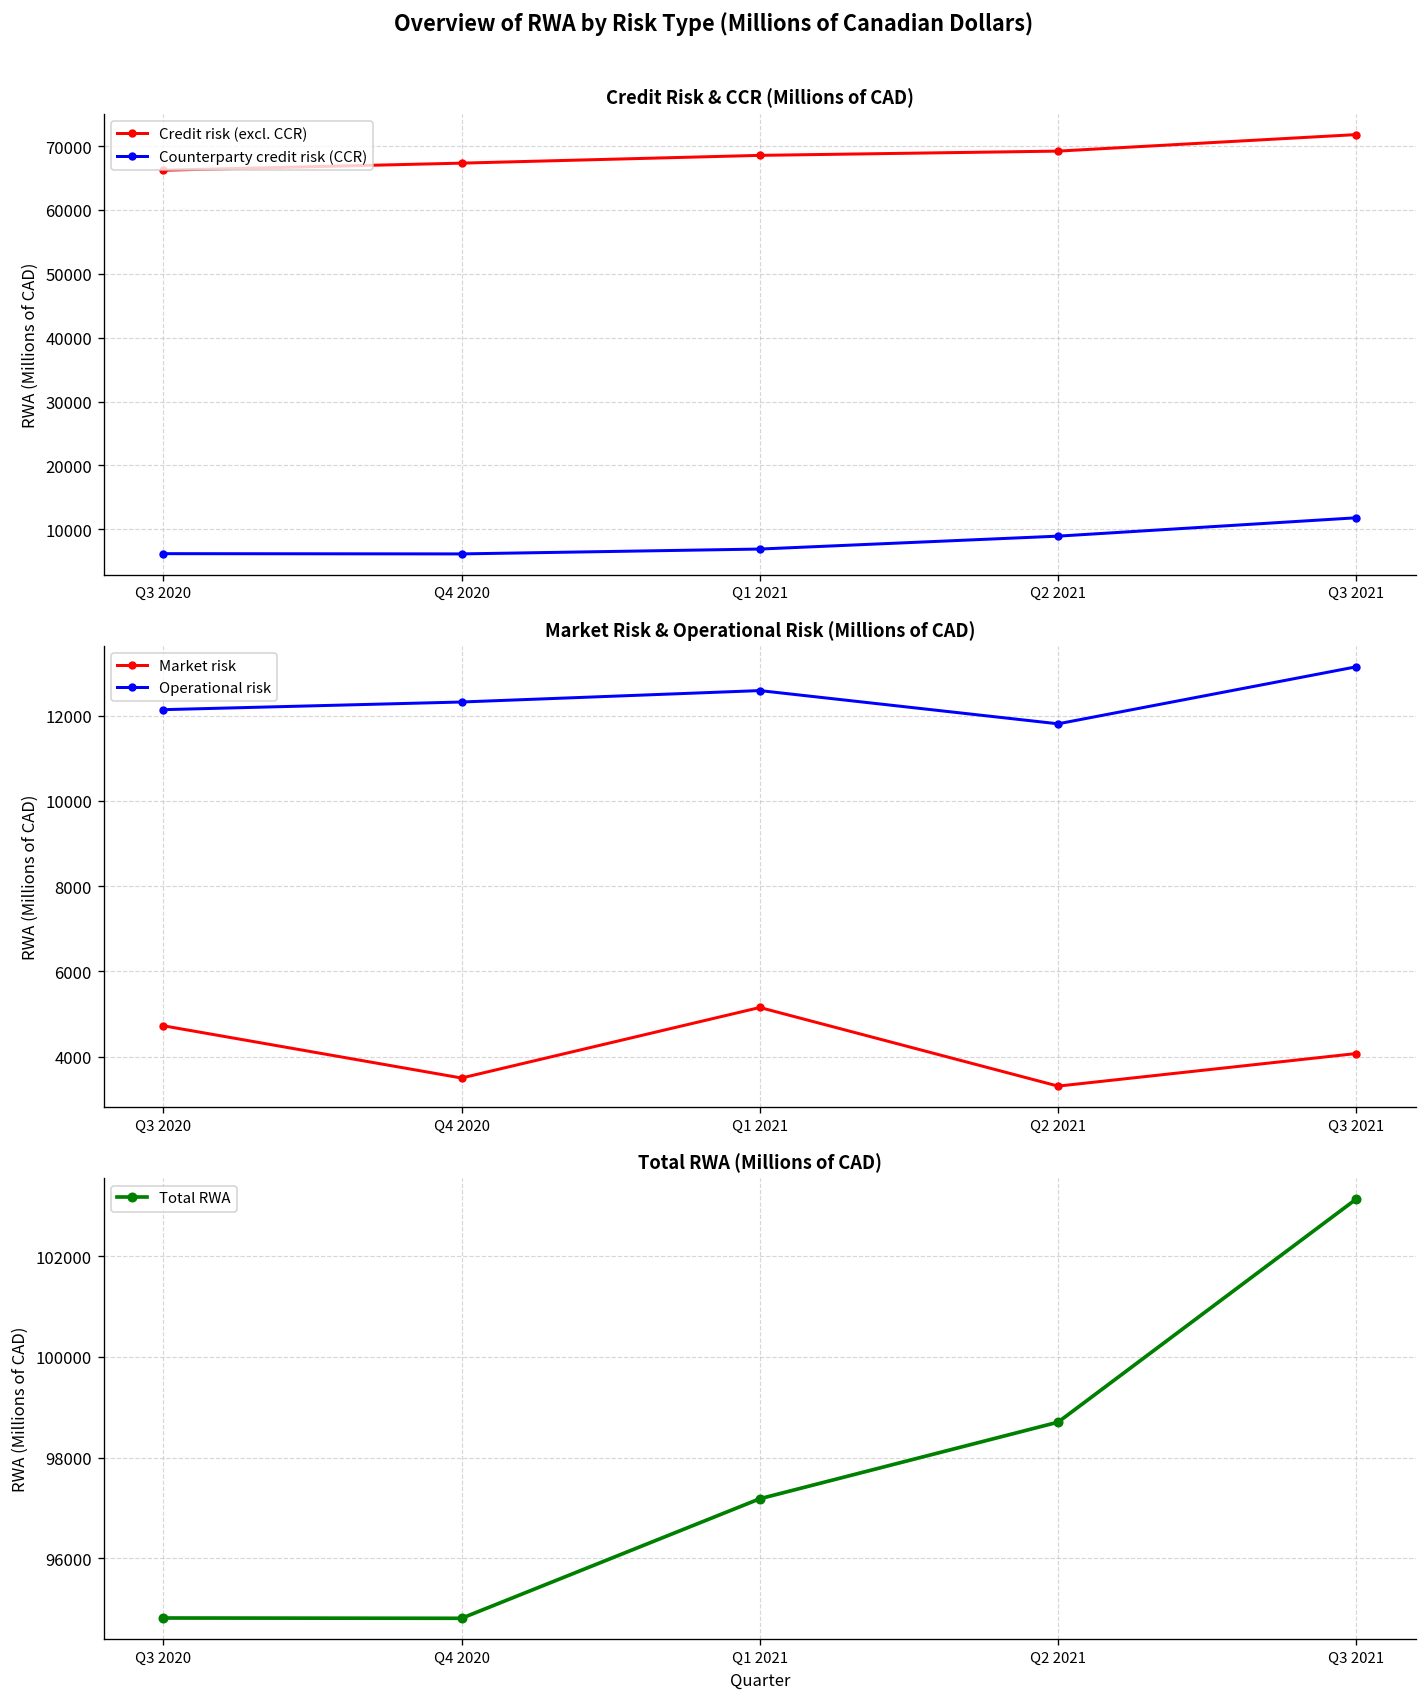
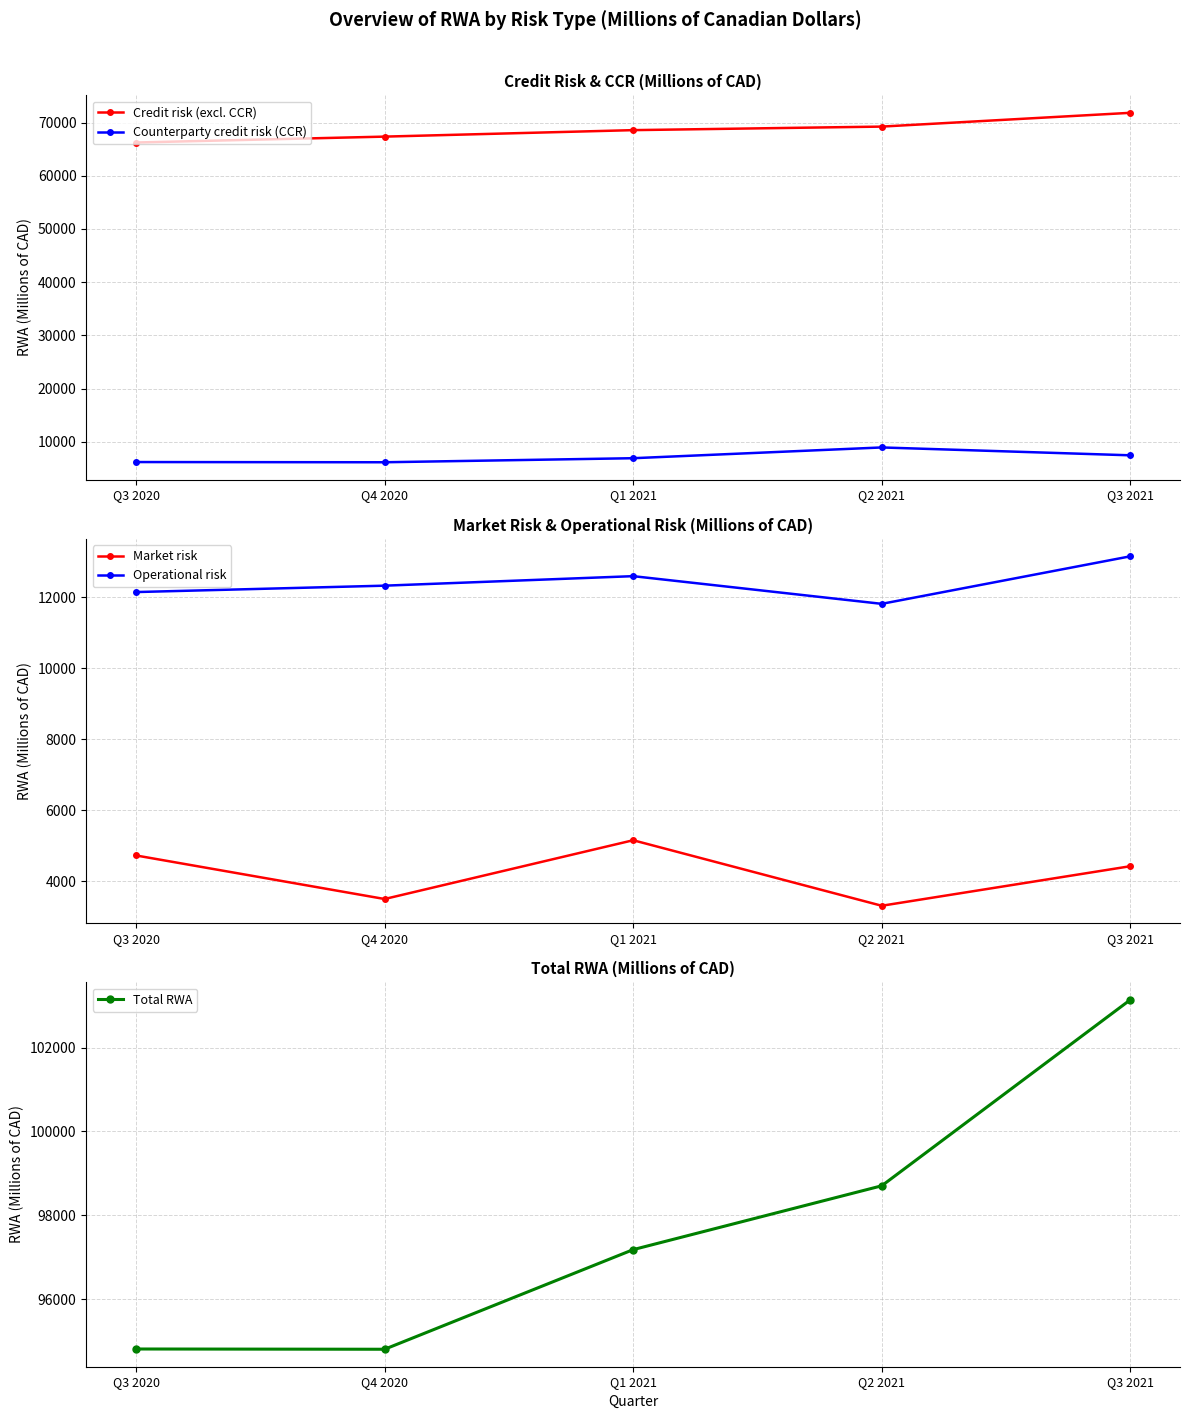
Credit Risk & CCR (Millions of CAD), Counterparty credit risk (CCR), Q3 2021: 12000 -> 7000
Market Risk & Operational Risk (Millions of CAD), Market risk, Q3 2021: 4100 -> 4400
